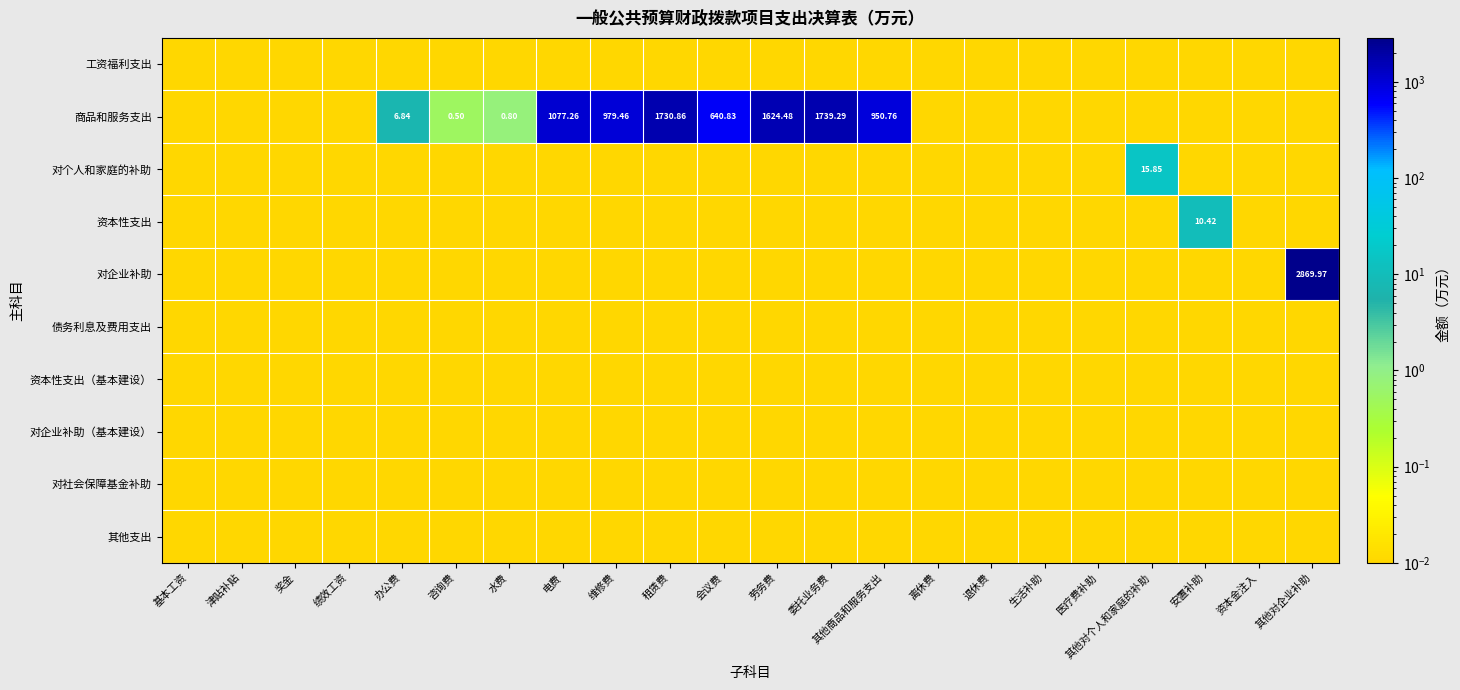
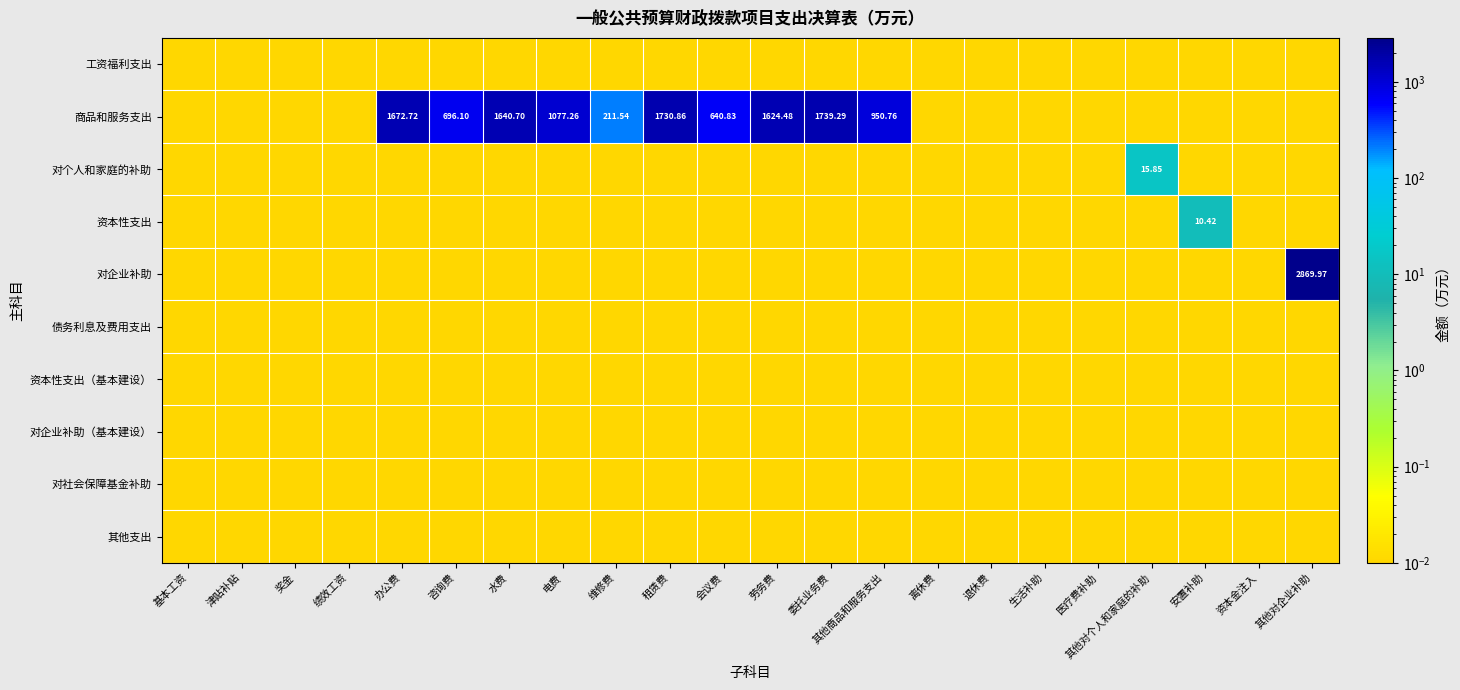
商品和服务支出, 办公费: 6.84 -> 1672.72
商品和服务支出, 咨询费: 0.50 -> 696.10
商品和服务支出, 水费: 0.80 -> 1640.70
商品和服务支出, 维修费: 979.46 -> 211.54
